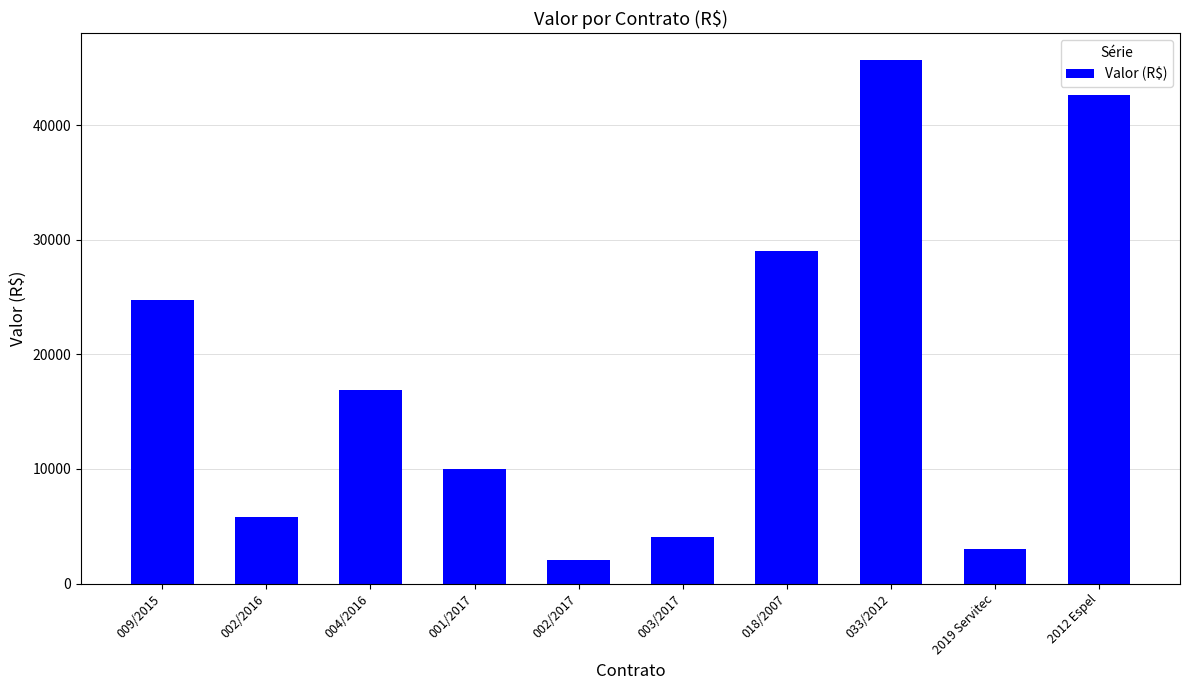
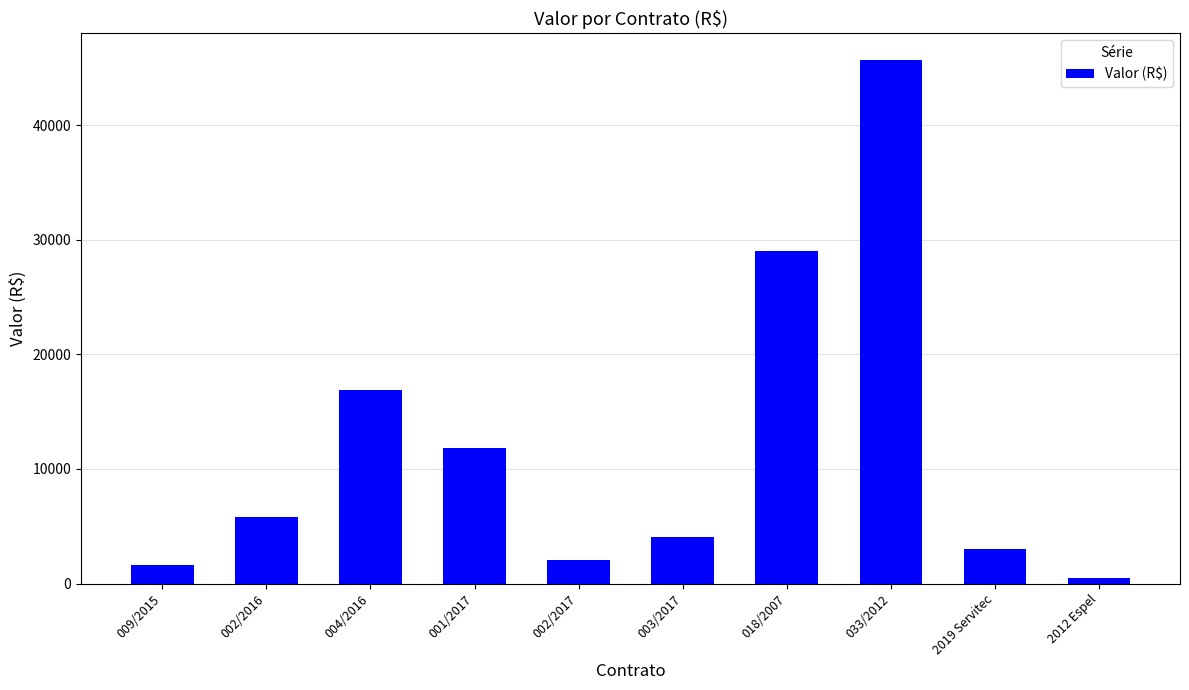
009/2015: 24700 -> 1600
001/2017: 10000 -> 11800
2012 Espel: 42700 -> 500
